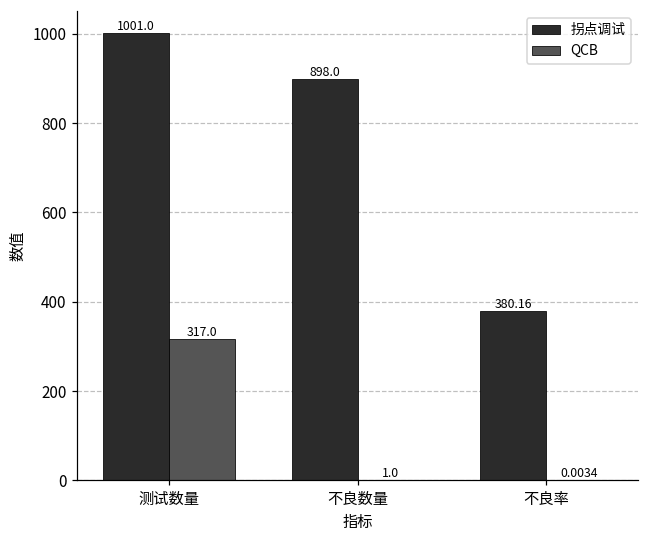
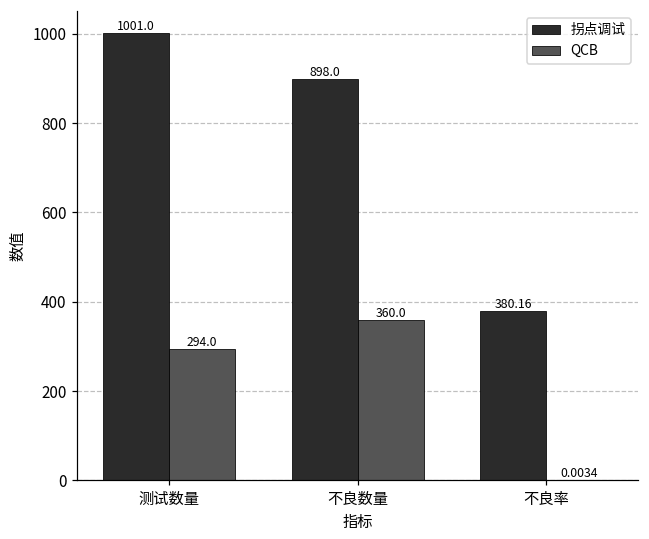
QCB, 测试数量: 317.0 -> 294.0
QCB, 不良数量: 1.0 -> 360.0
